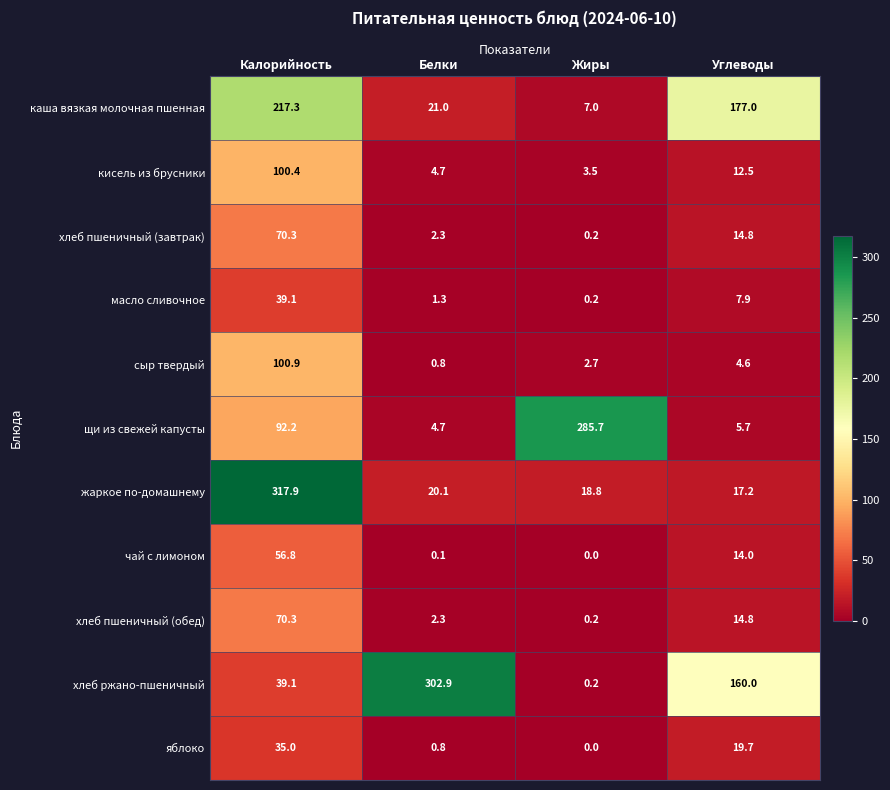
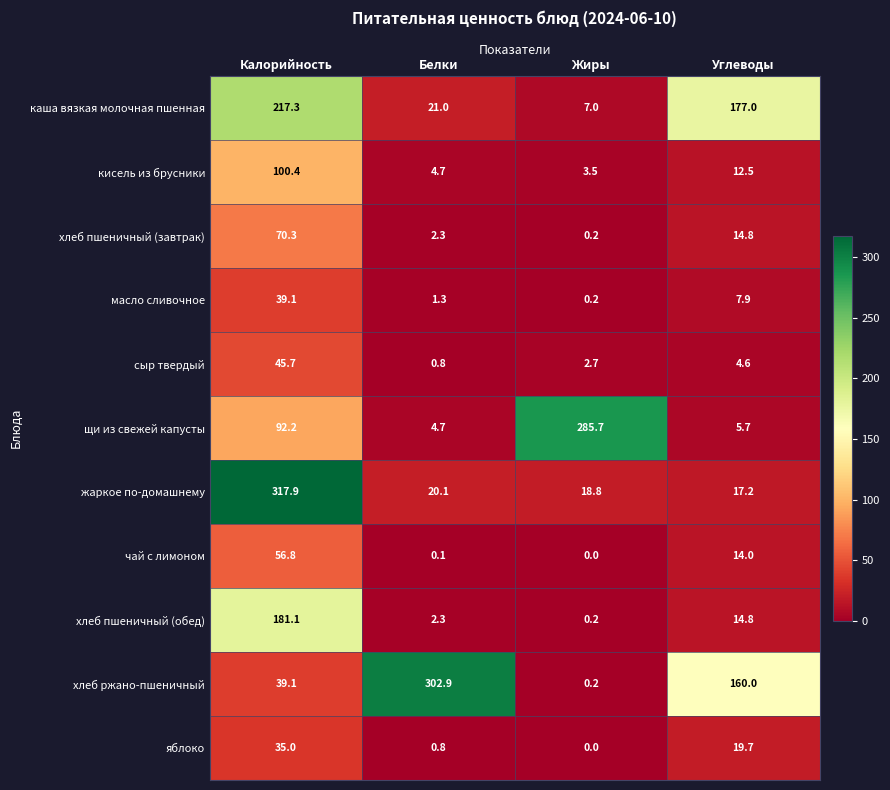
сыр твердый, Калорийность: 100.9 -> 45.7
хлеб пшеничный (обед), Калорийность: 70.3 -> 181.1
